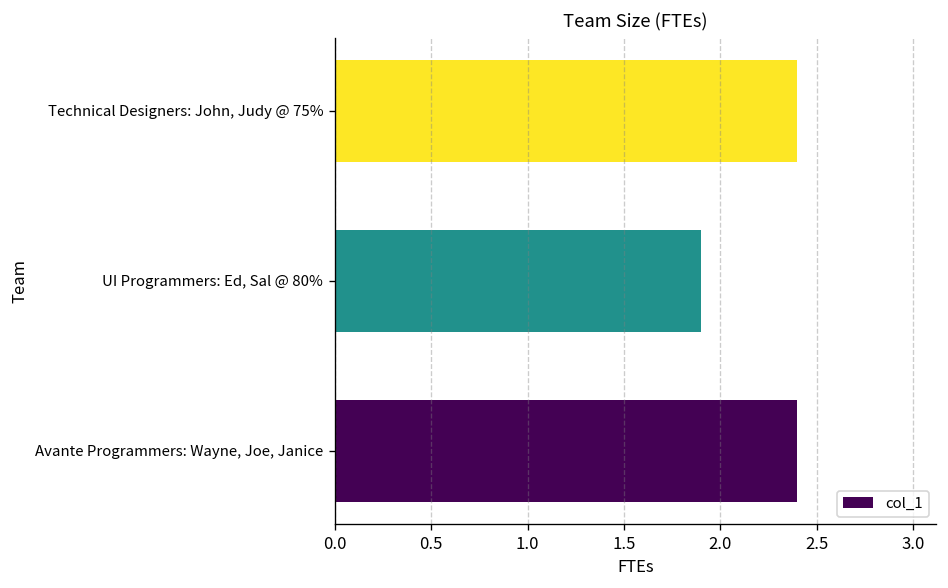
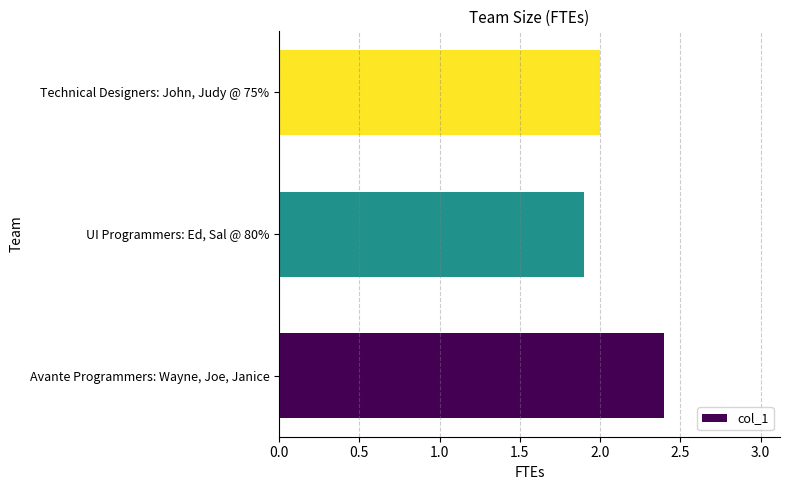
Technical Designers: John, Judy @ 75%: 2.4 -> 2.0
